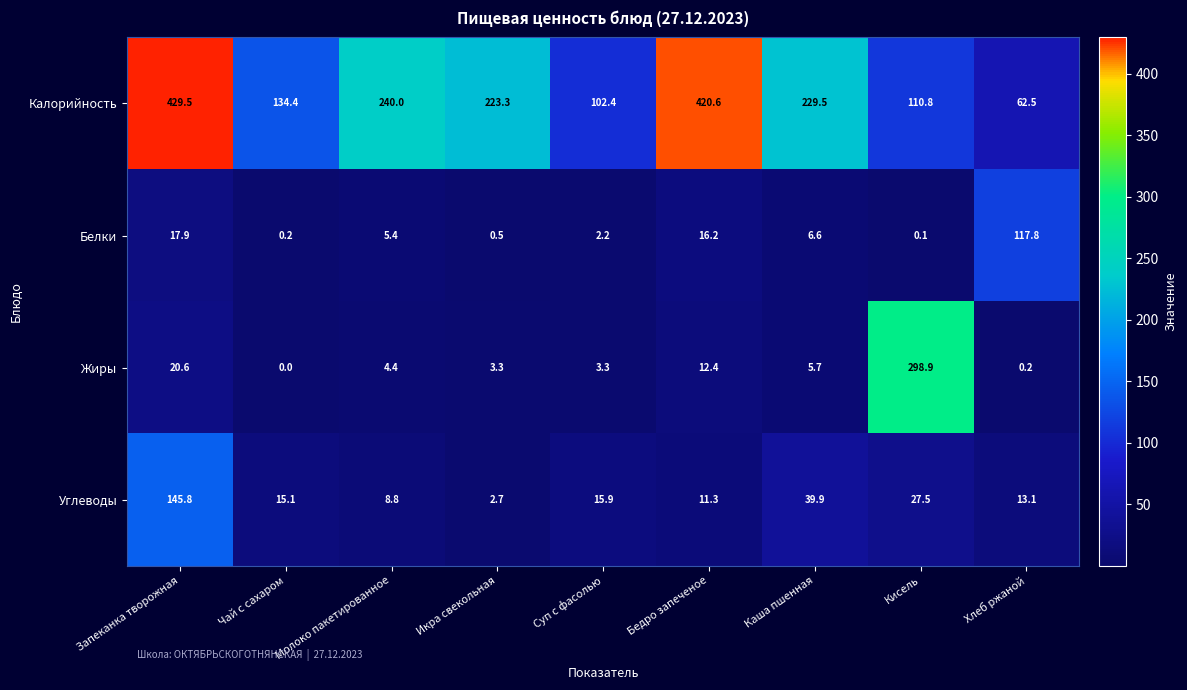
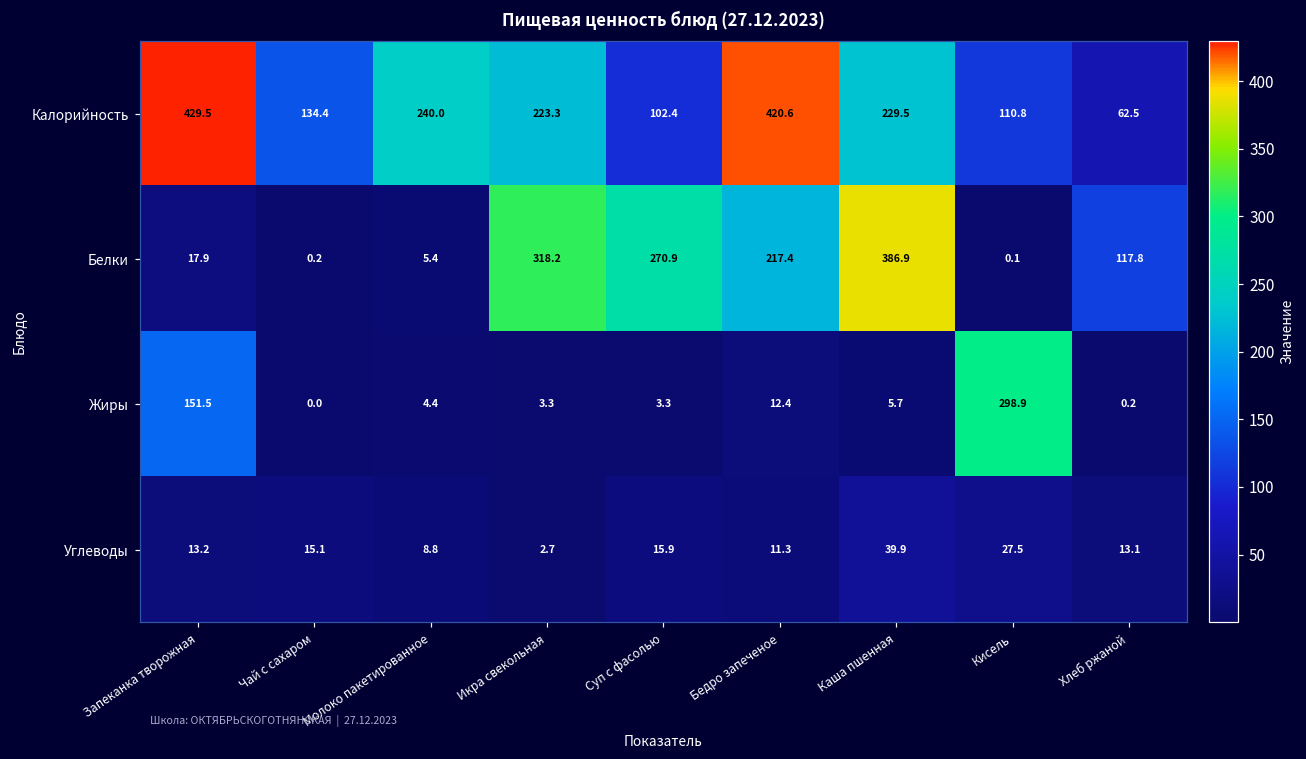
Белки, Икра свекольная: 0.5 -> 318.2
Белки, Суп с фасолью: 2.2 -> 270.9
Белки, Бедро запеченое: 16.2 -> 217.4
Белки, Каша пшенная: 6.6 -> 386.9
Жиры, Запеканка творожная: 20.6 -> 151.5
Углеводы, Запеканка творожная: 145.8 -> 13.2
